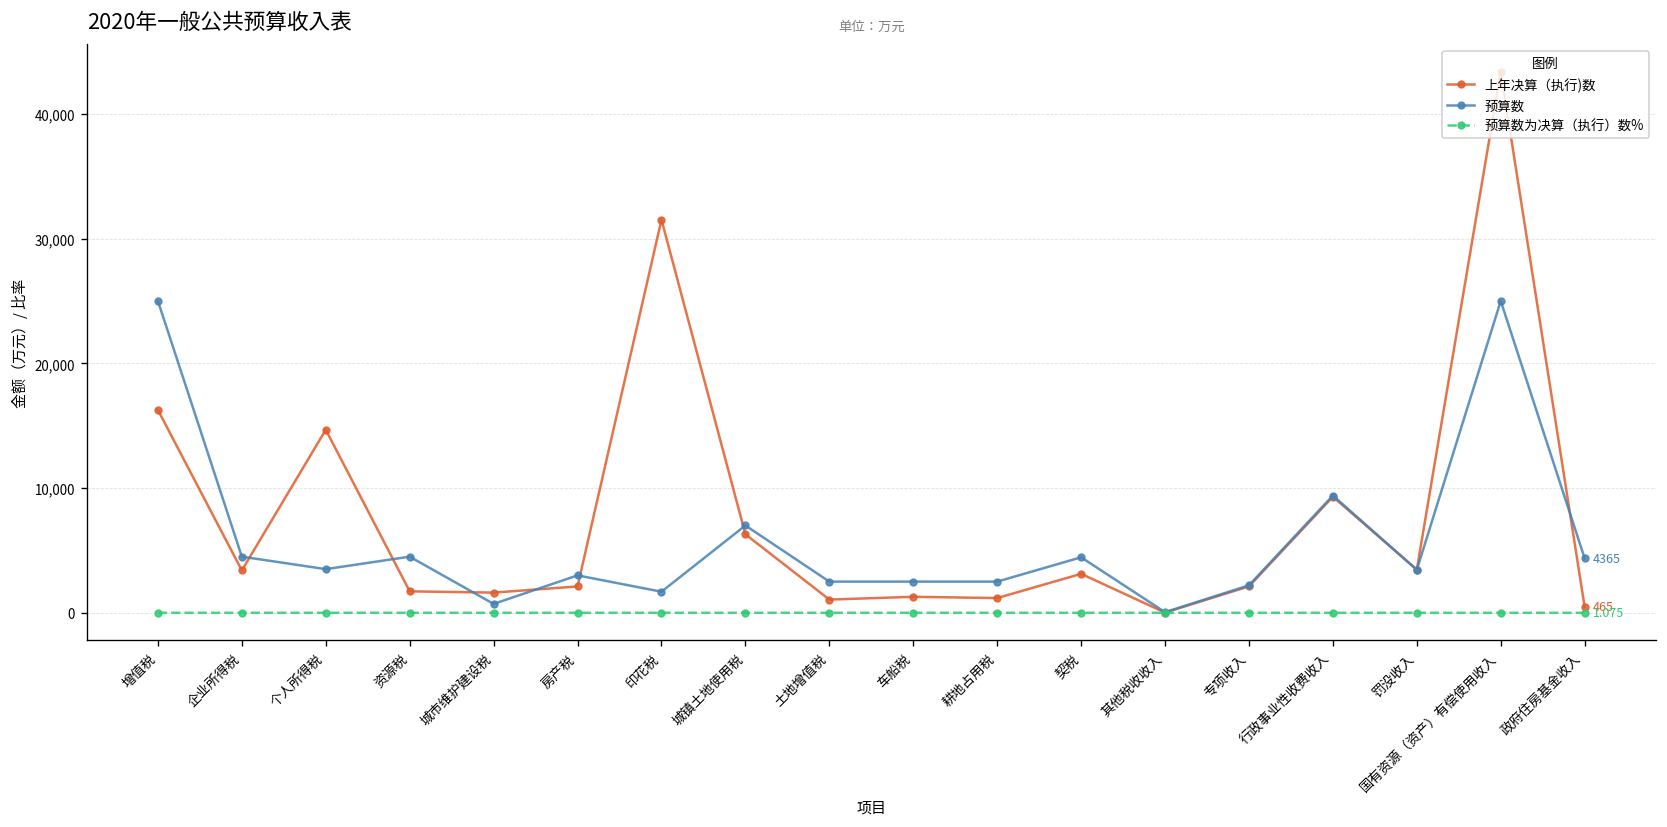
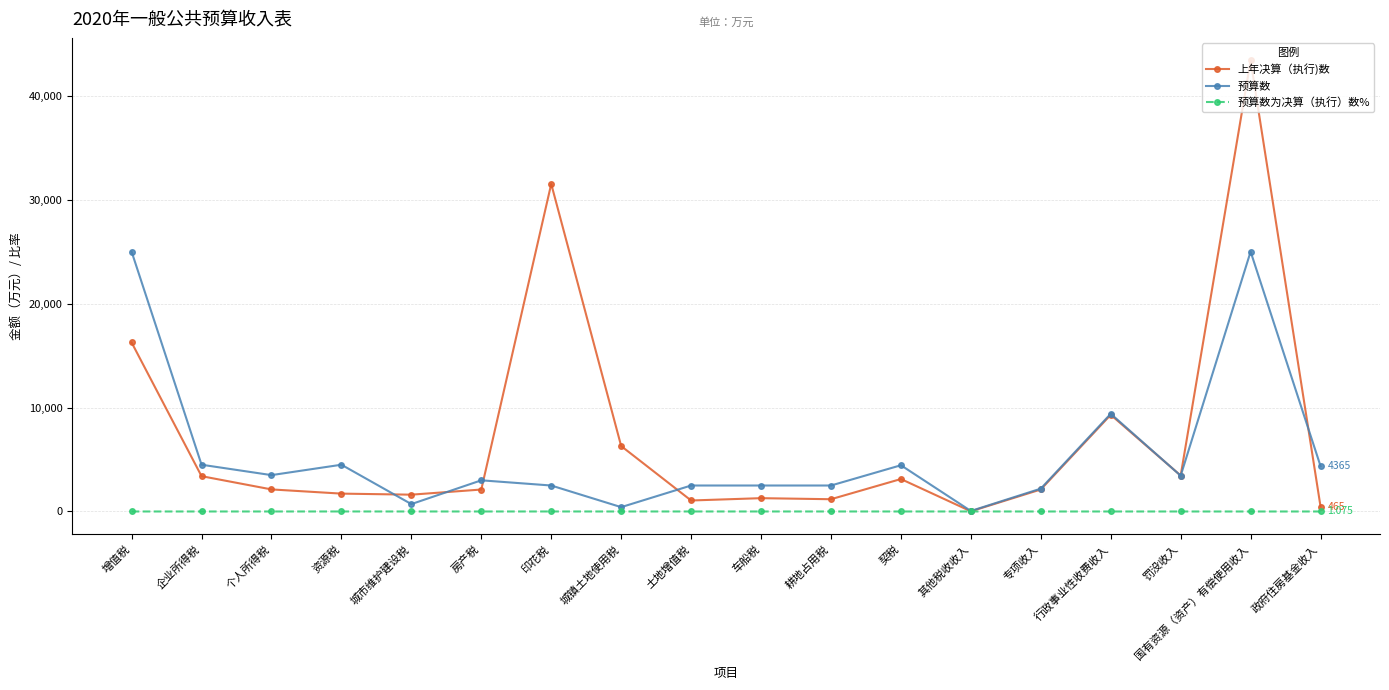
上年决算（执行)数, 个人所得税: 14,700 -> 2,100
预算数, 印花税: 1,700 -> 2,500
预算数, 城镇土地使用税: 7,000 -> 400
